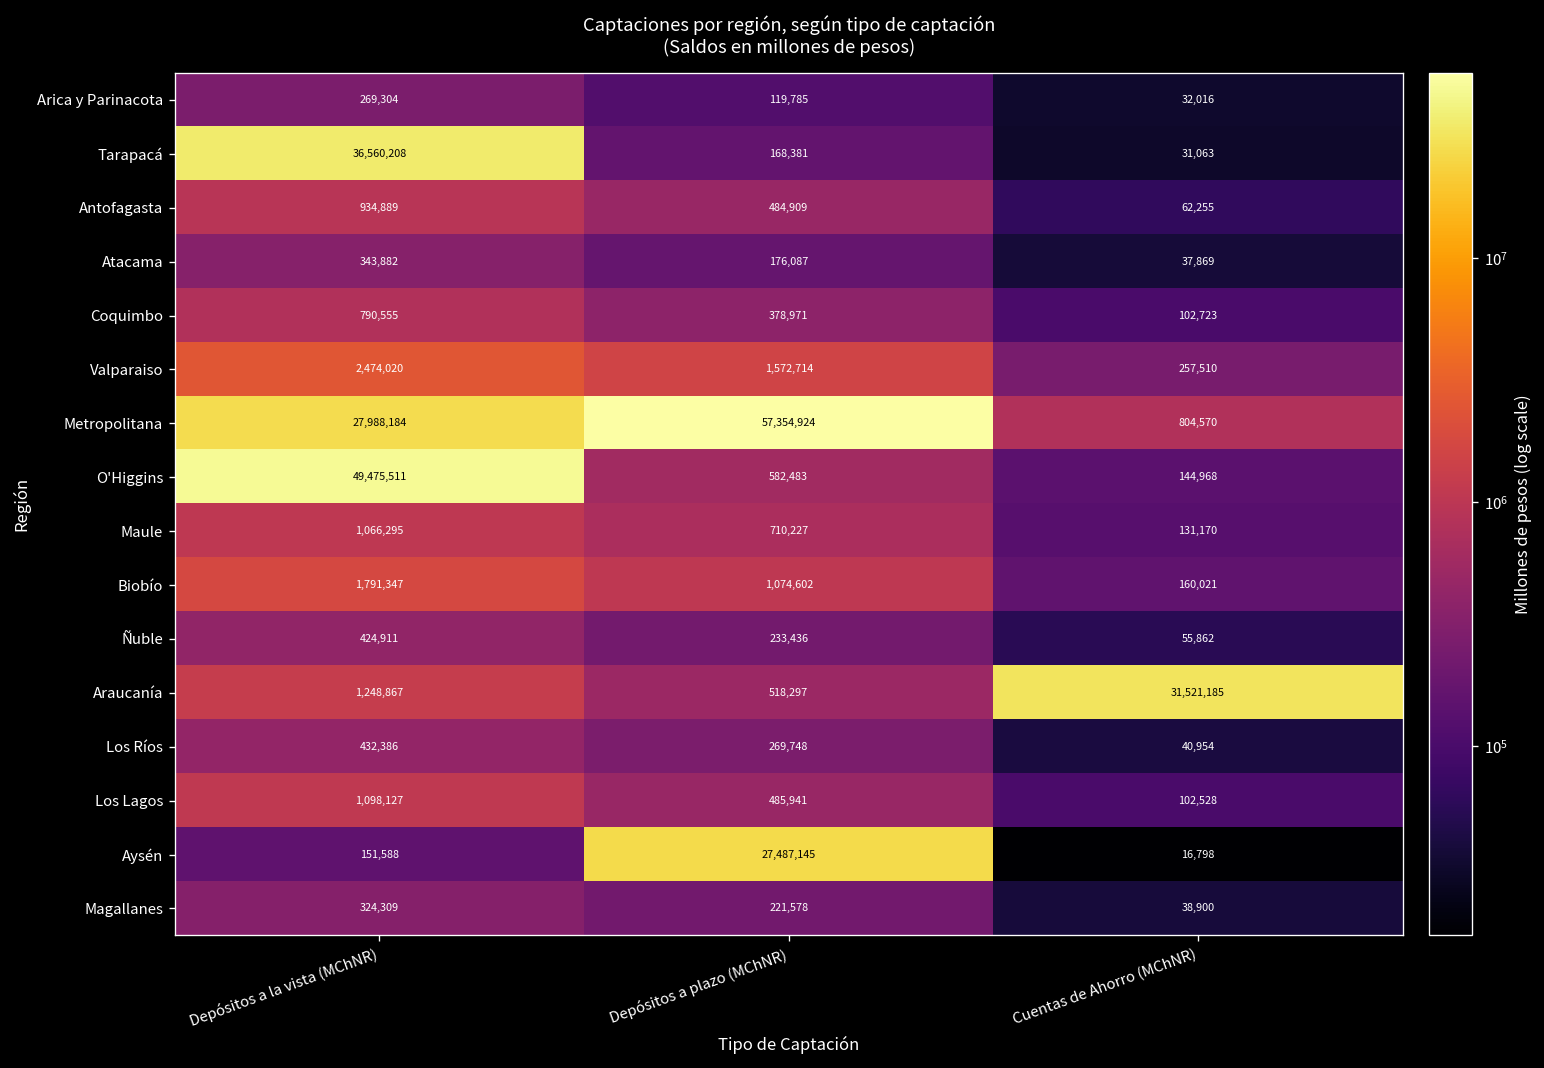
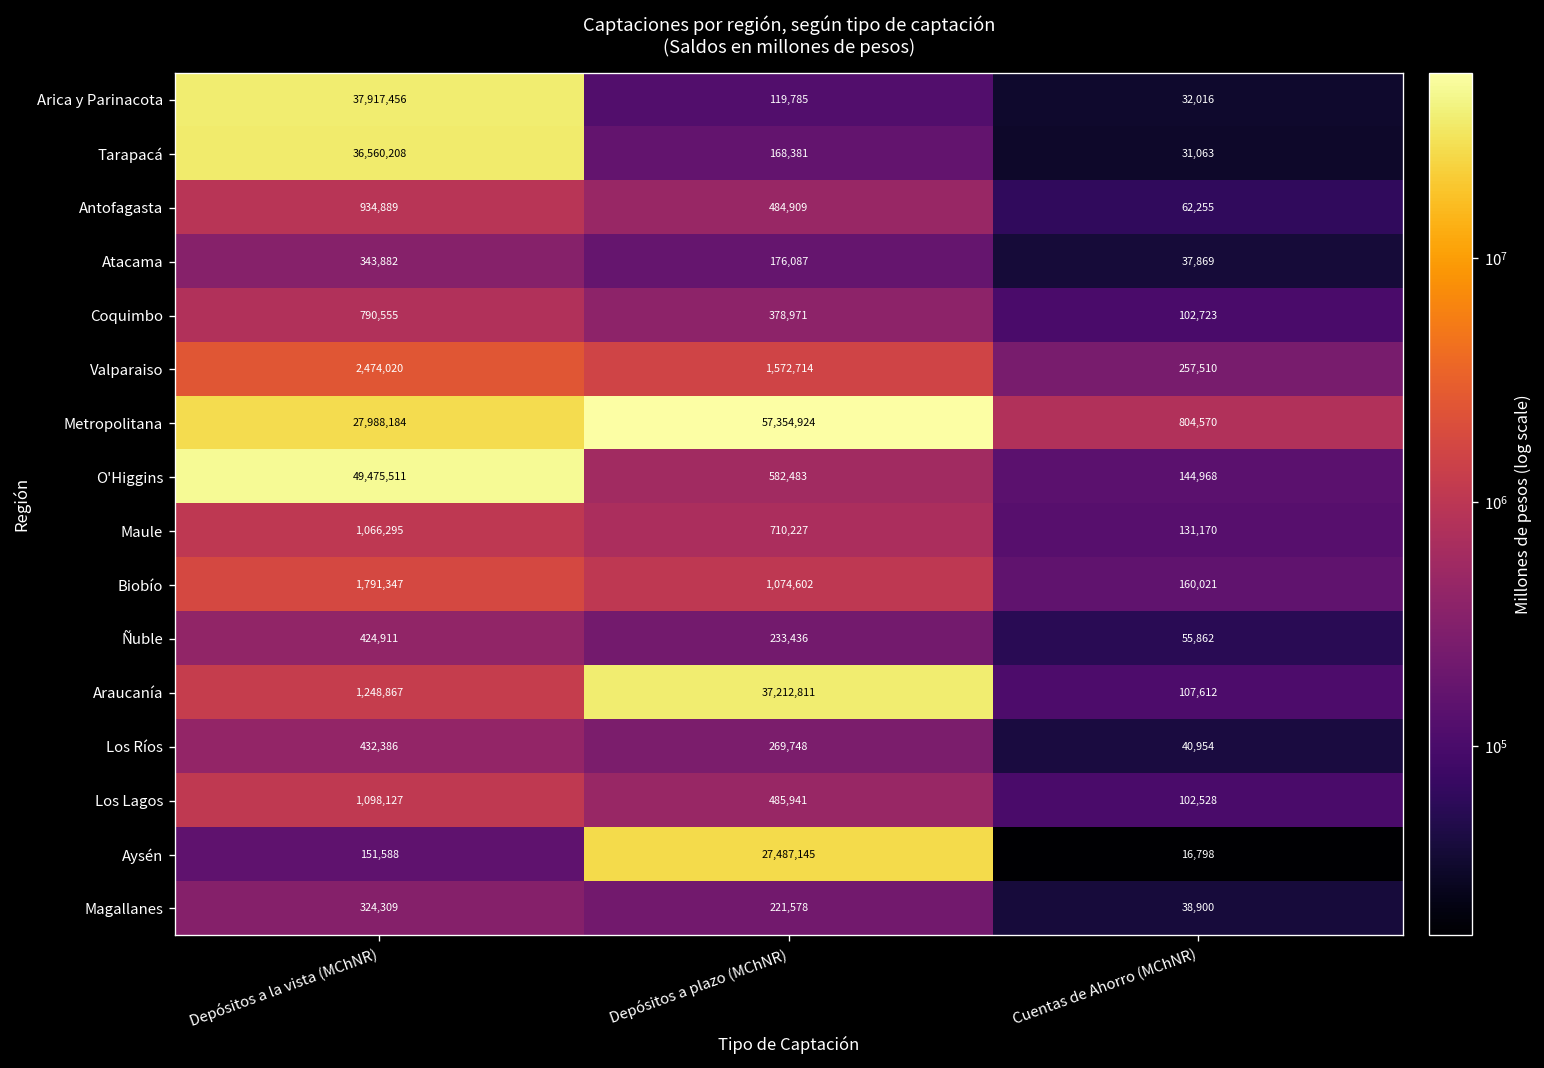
Arica y Parinacota, Depósitos a la vista (MChNR): 269,304 -> 37,917,456
Araucanía, Depósitos a plazo (MChNR): 518,297 -> 37,212,811
Araucanía, Cuentas de Ahorro (MChNR): 31,521,185 -> 107,612
